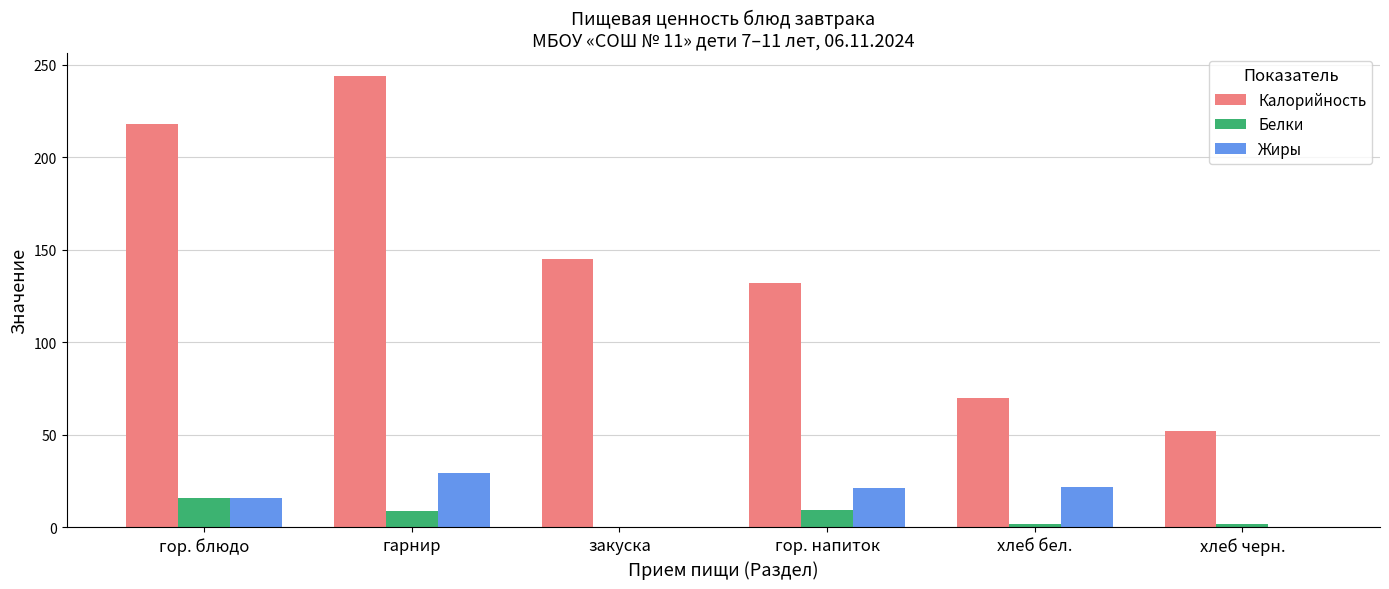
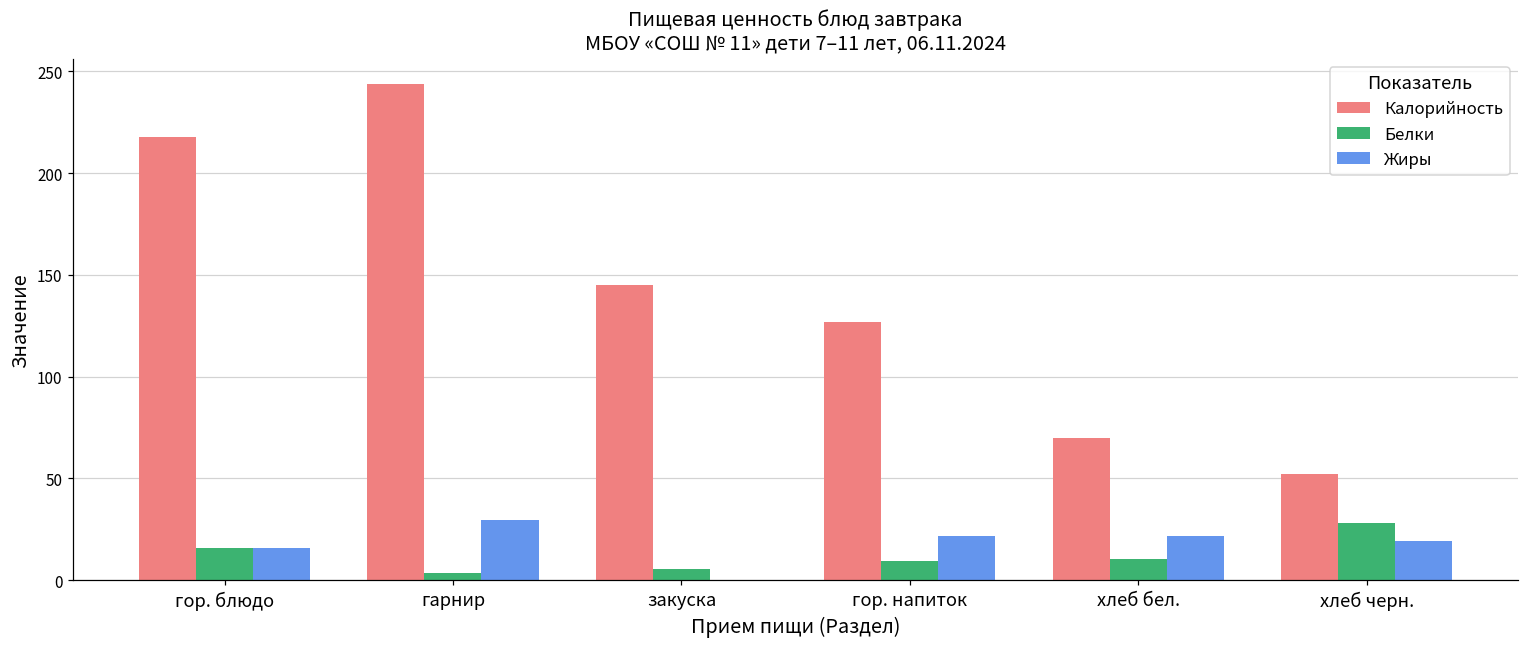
Белки, гарнир: 9 -> 4
Белки, закуска: 0 -> 6
Калорийность, гор. напиток: 132 -> 127
Белки, хлеб бел.: 2 -> 11
Белки, хлеб черн.: 2 -> 28
Жиры, хлеб черн.: 0 -> 19
